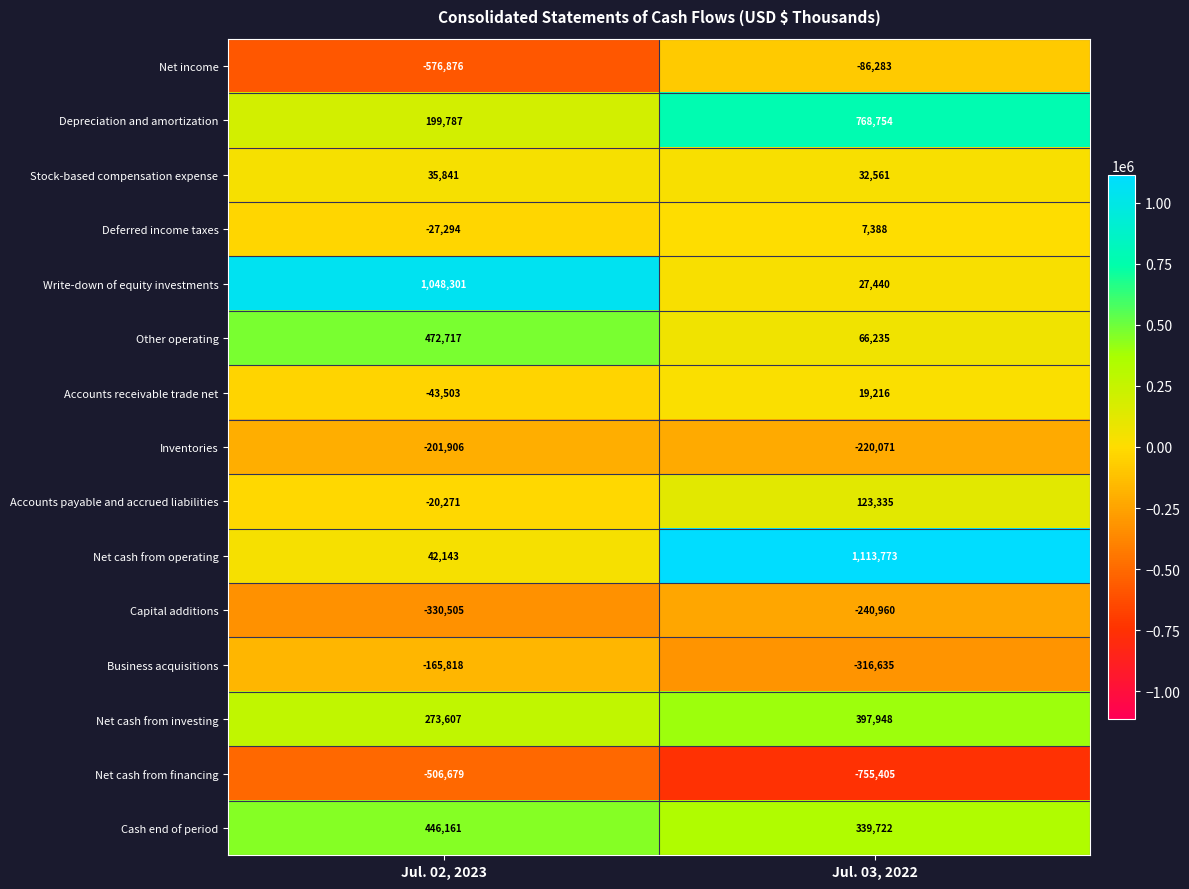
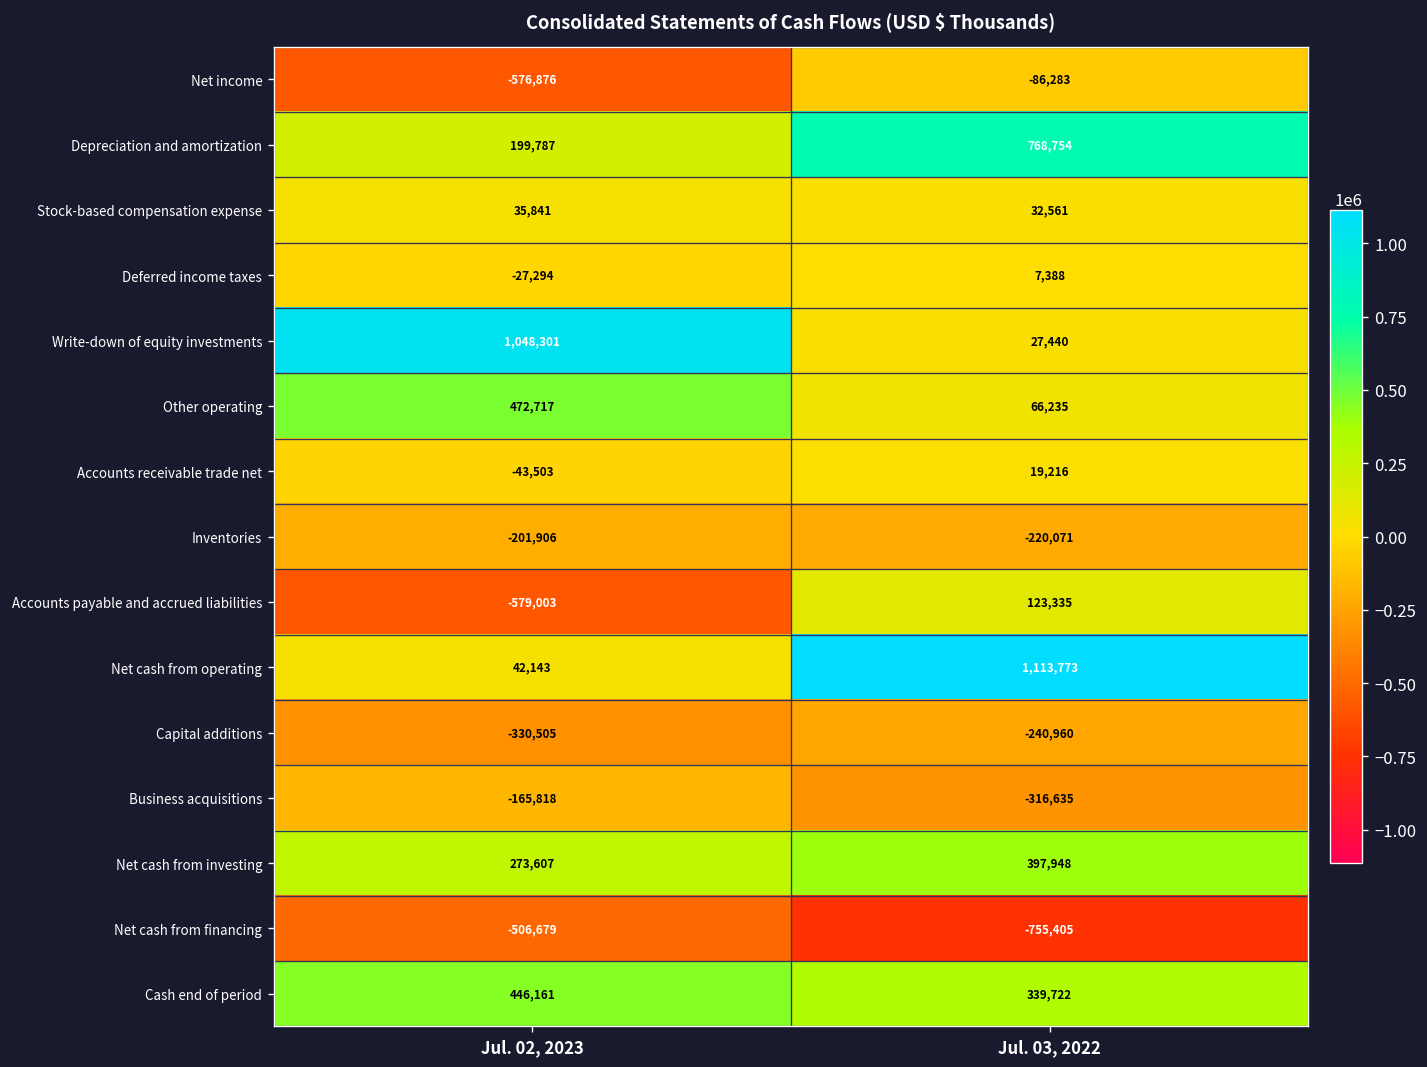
Accounts payable and accrued liabilities, Jul. 02, 2023: -20,271 -> -579,003
